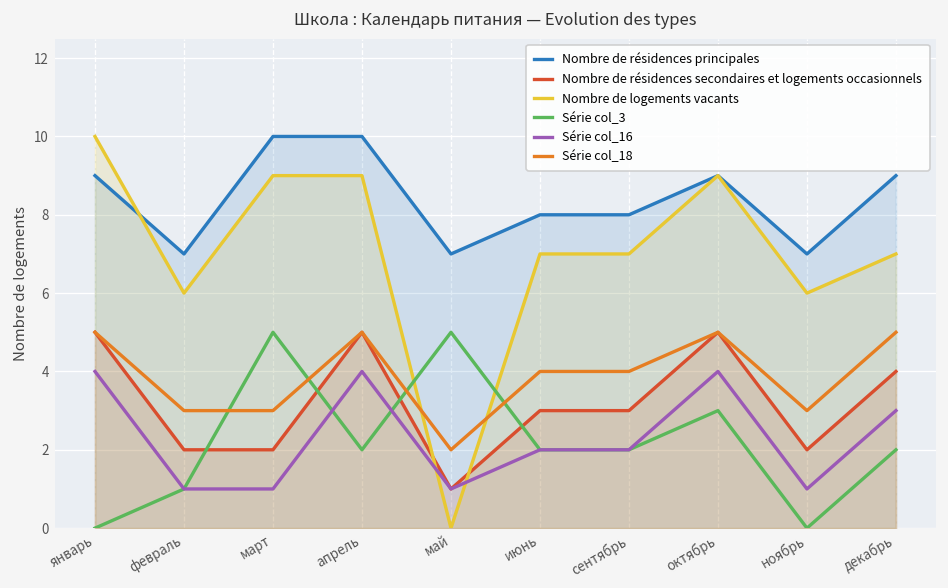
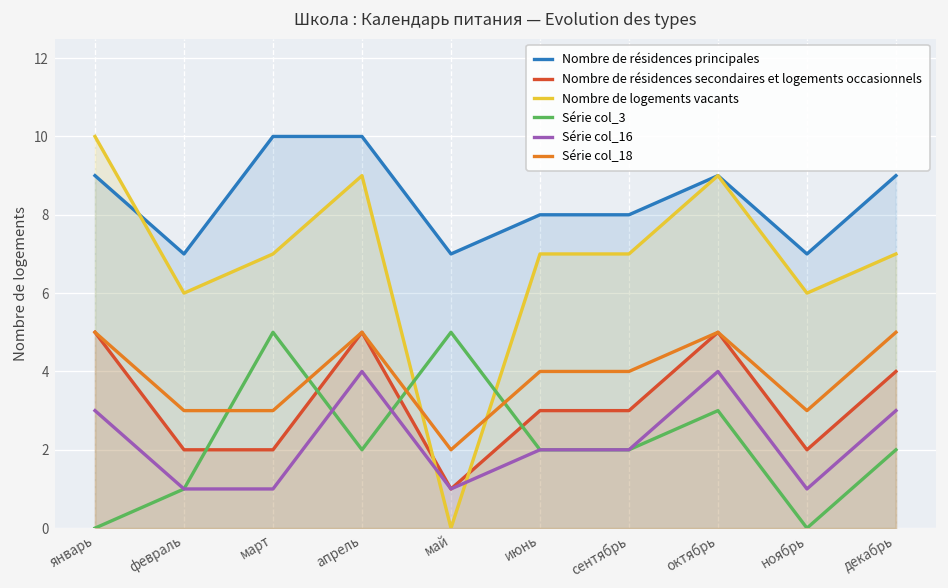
Série col_16, январь: 4 -> 3
Nombre de logements vacants, март: 9 -> 7
